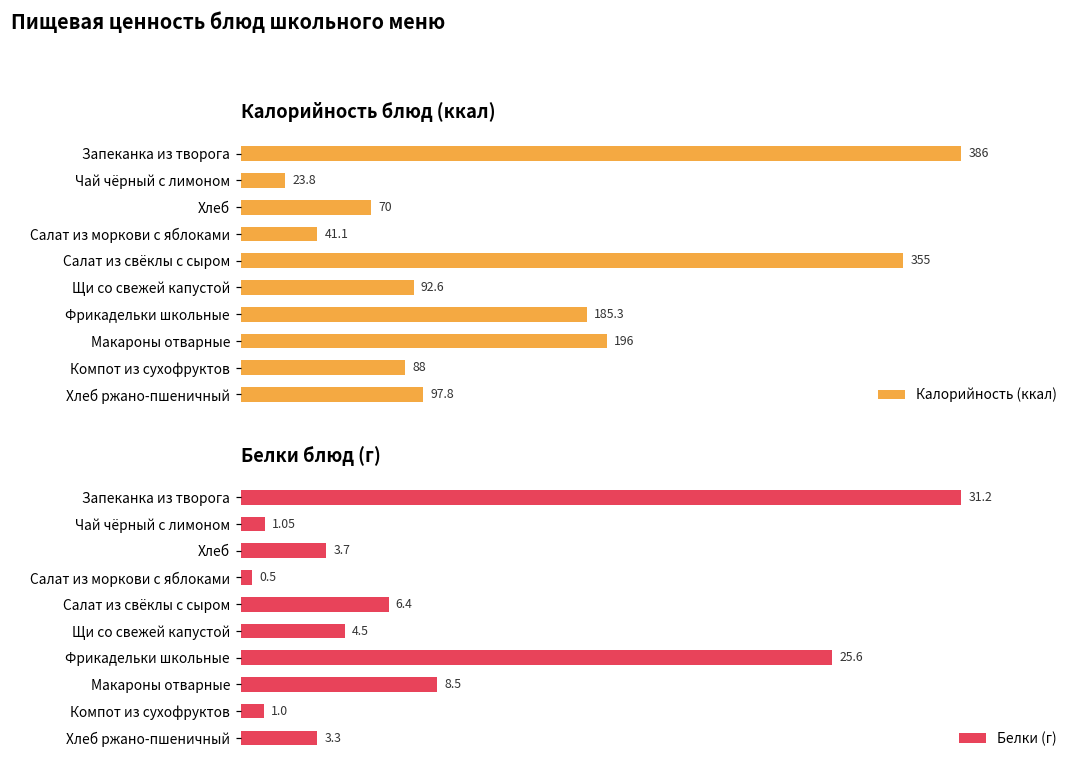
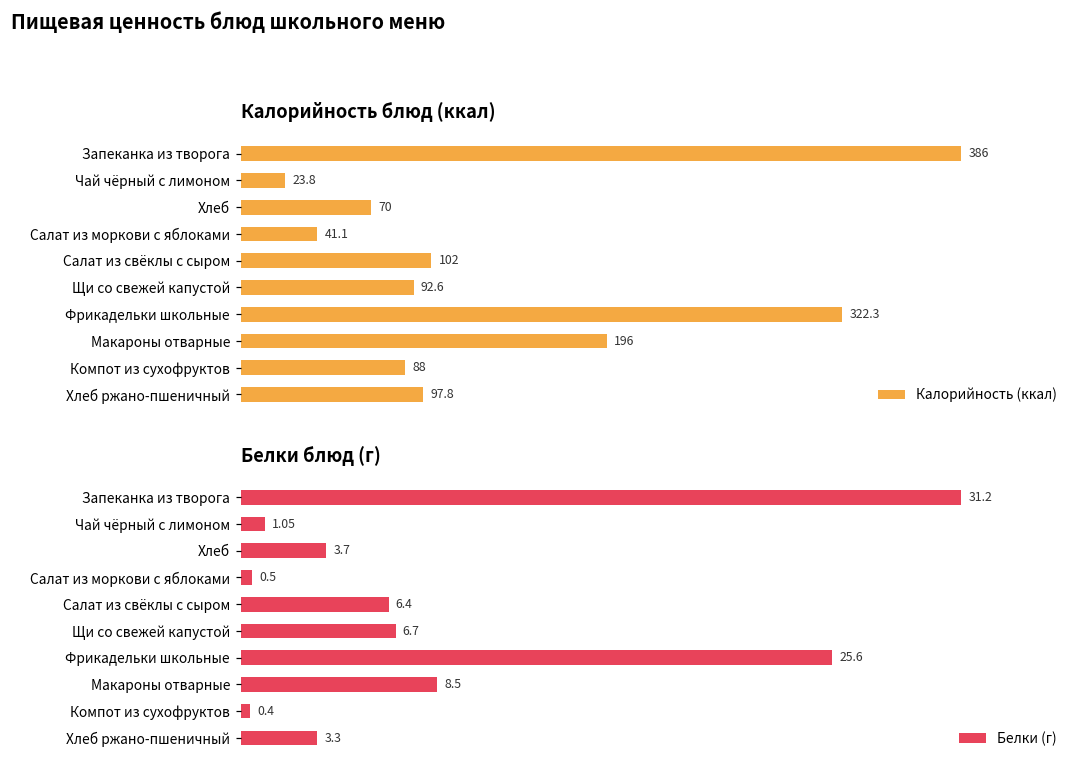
Калорийность блюд (ккал), Салат из свёклы с сыром: 355 -> 102
Калорийность блюд (ккал), Фрикадельки школьные: 185.3 -> 322.3
Белки блюд (г), Щи со свежей капустой: 4.5 -> 6.7
Белки блюд (г), Компот из сухофруктов: 1.0 -> 0.4
